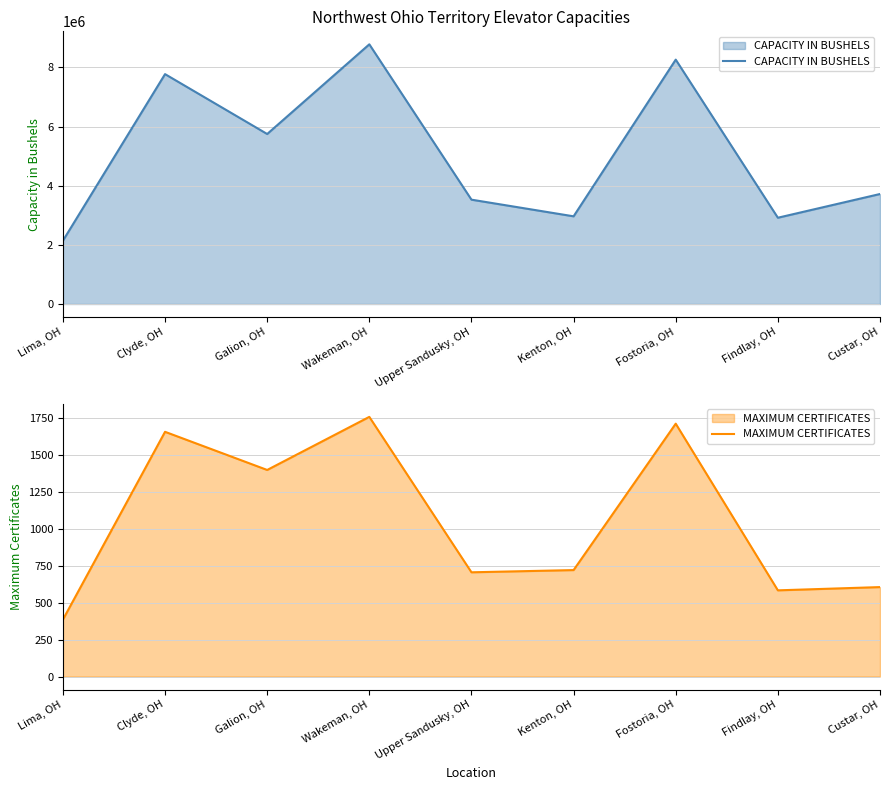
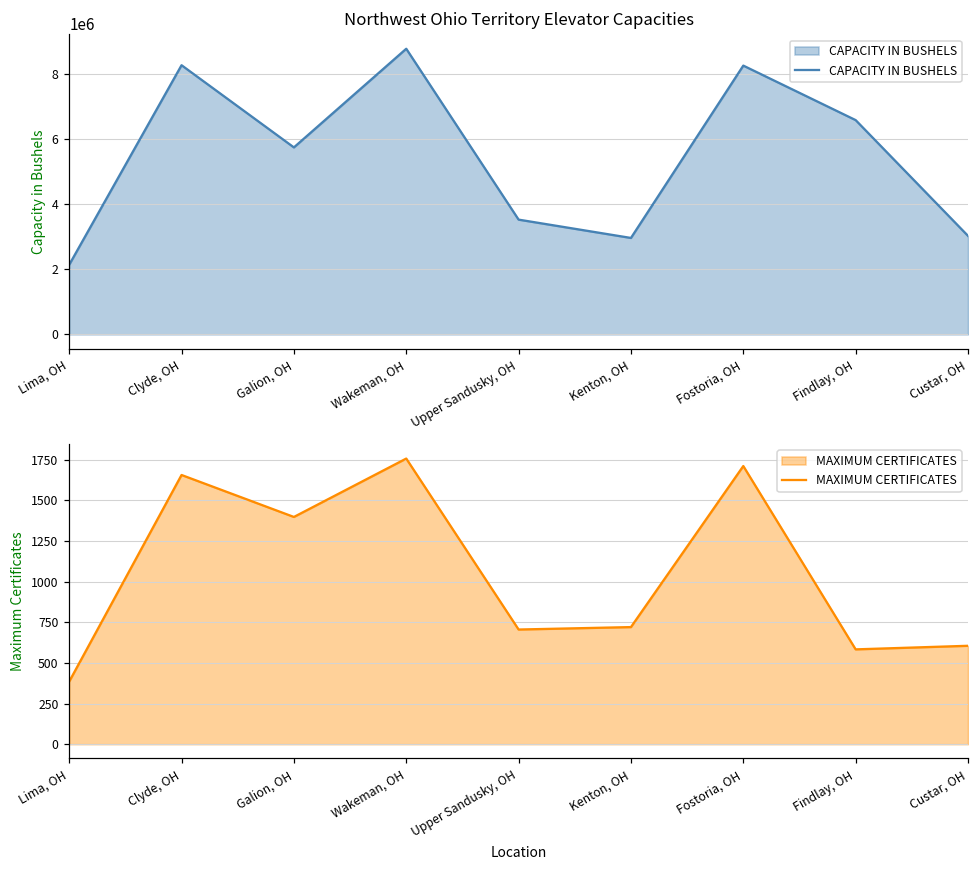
Northwest Ohio Territory Elevator Capacities, Clyde, OH: 7800000 -> 8300000
Northwest Ohio Territory Elevator Capacities, Findlay, OH: 2900000 -> 6600000
Northwest Ohio Territory Elevator Capacities, Custar, OH: 3700000 -> 3000000
